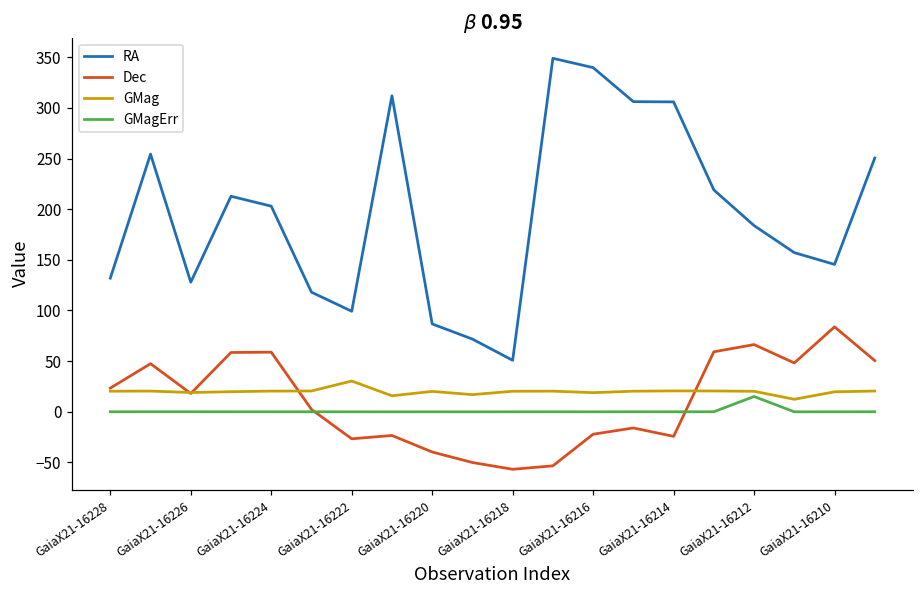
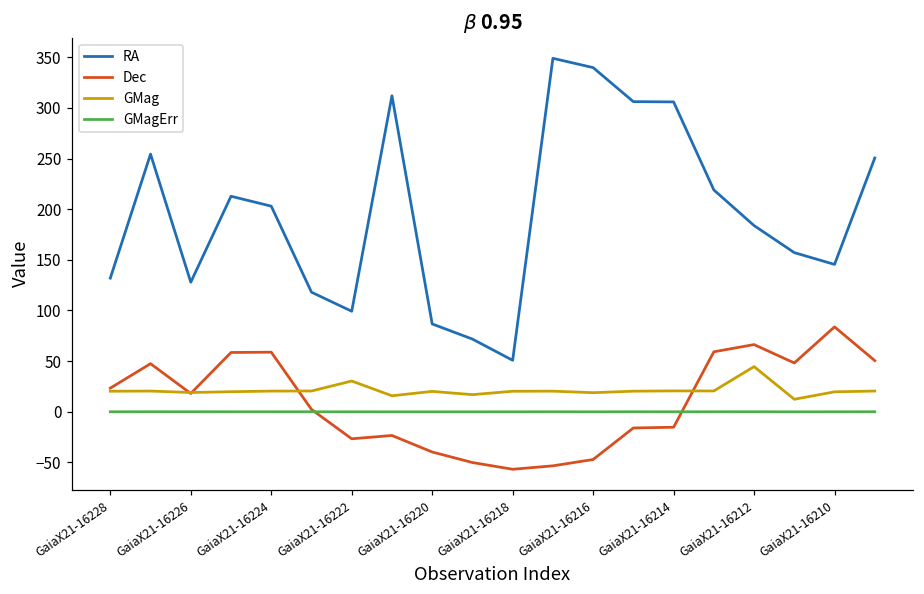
Dec, GaiaX21-16216: -20 -> -50
Dec, GaiaX21-16214: -24 -> -15
GMag, GaiaX21-16212: 20 -> 40
GMagErr, GaiaX21-16212: 20 -> 0
